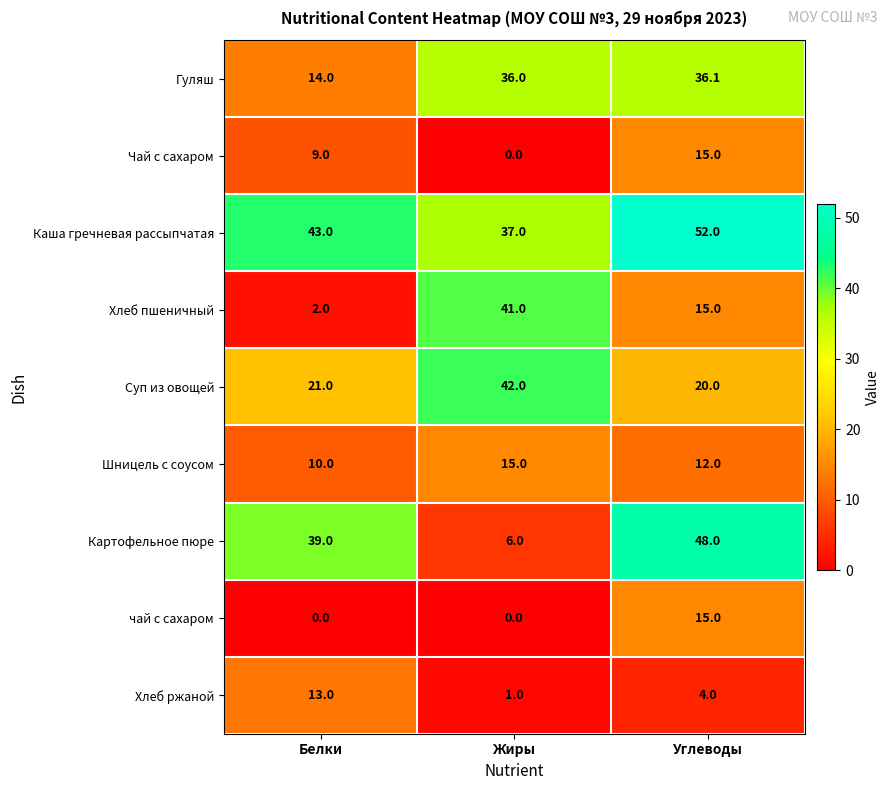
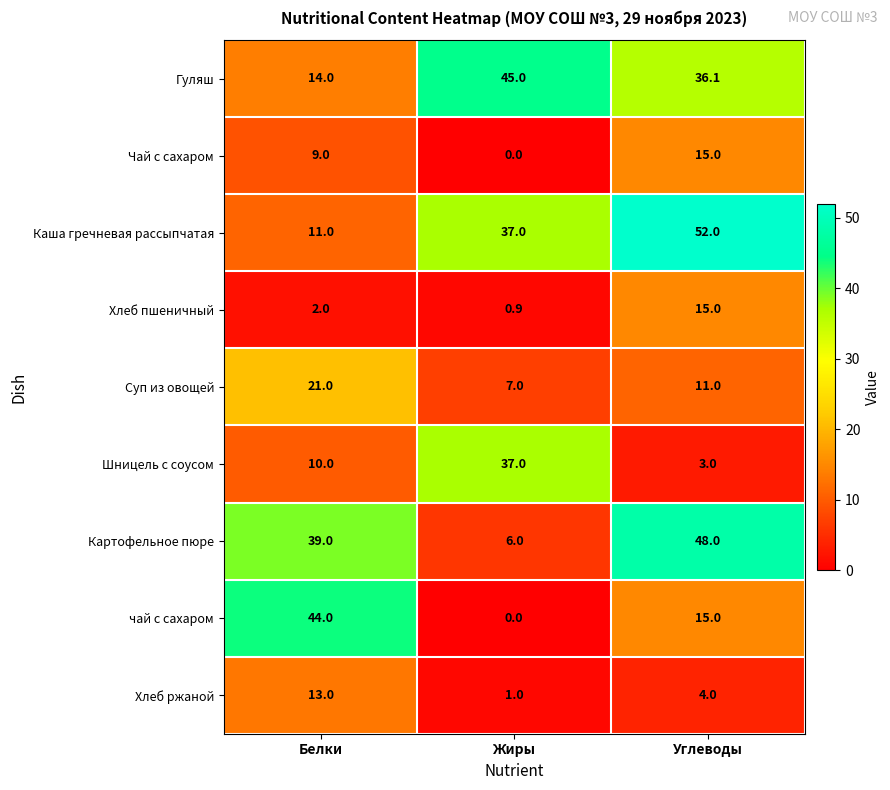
Гуляш, Жиры: 36.0 -> 45.0
Каша гречневая рассыпчатая, Белки: 43.0 -> 11.0
Хлеб пшеничный, Жиры: 41.0 -> 0.9
Суп из овощей, Жиры: 42.0 -> 7.0
Суп из овощей, Углеводы: 20.0 -> 11.0
Шницель с соусом, Жиры: 15.0 -> 37.0
Шницель с соусом, Углеводы: 12.0 -> 3.0
чай с сахаром, Белки: 0.0 -> 44.0
